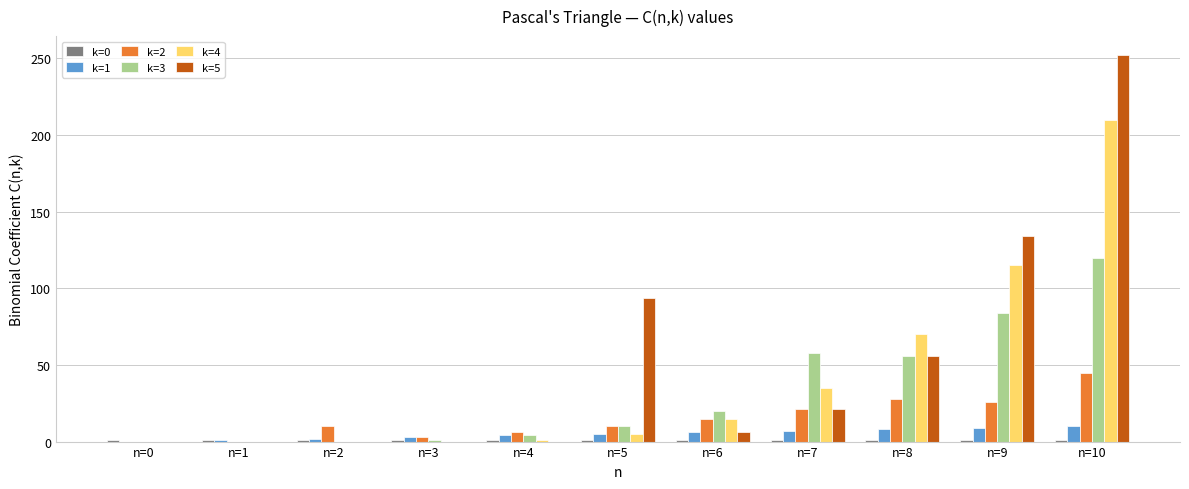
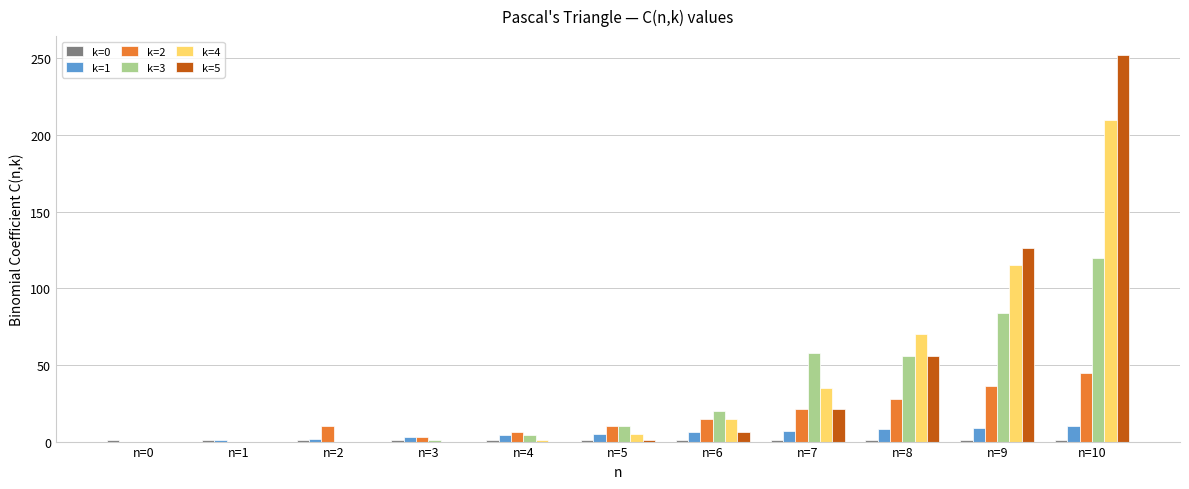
k=5, n=5: 94 -> 1
k=2, n=9: 26 -> 36
k=5, n=9: 134 -> 126
